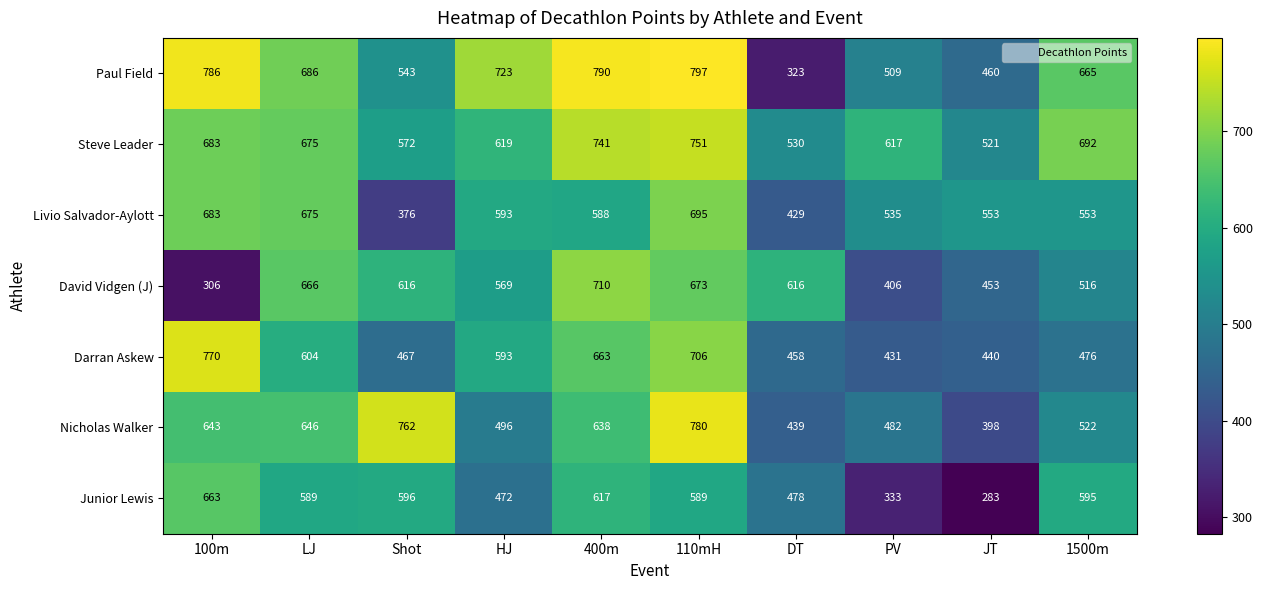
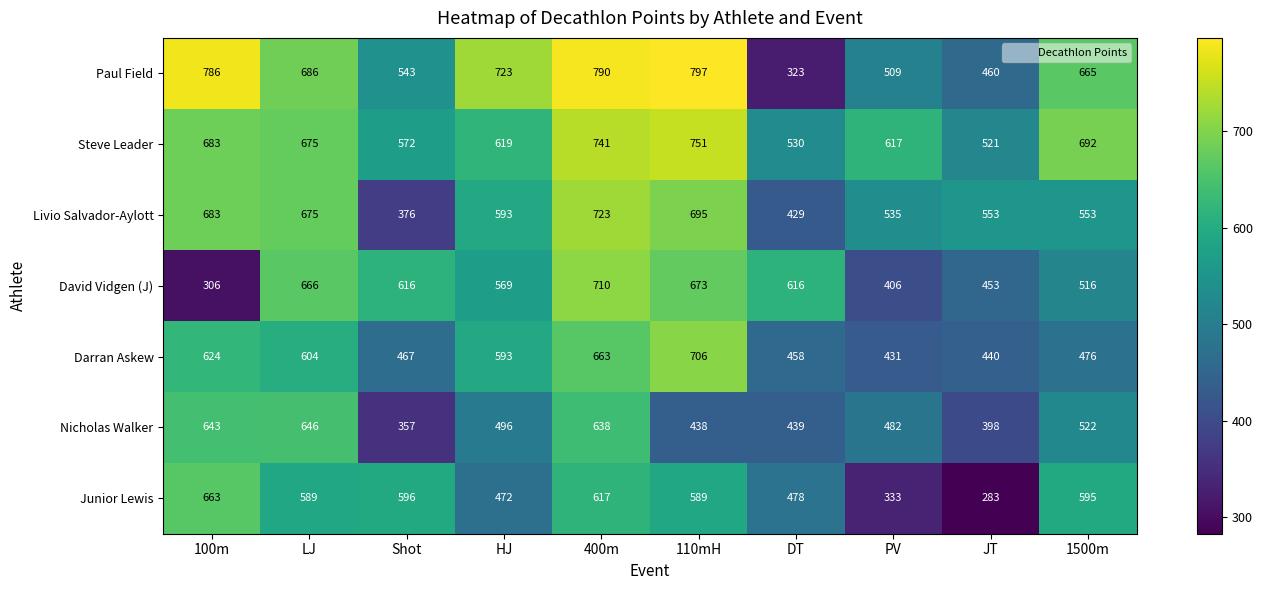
Livio Salvador-Aylott, 400m: 588 -> 723
Darran Askew, 100m: 770 -> 624
Nicholas Walker, Shot: 762 -> 357
Nicholas Walker, 110mH: 780 -> 438
